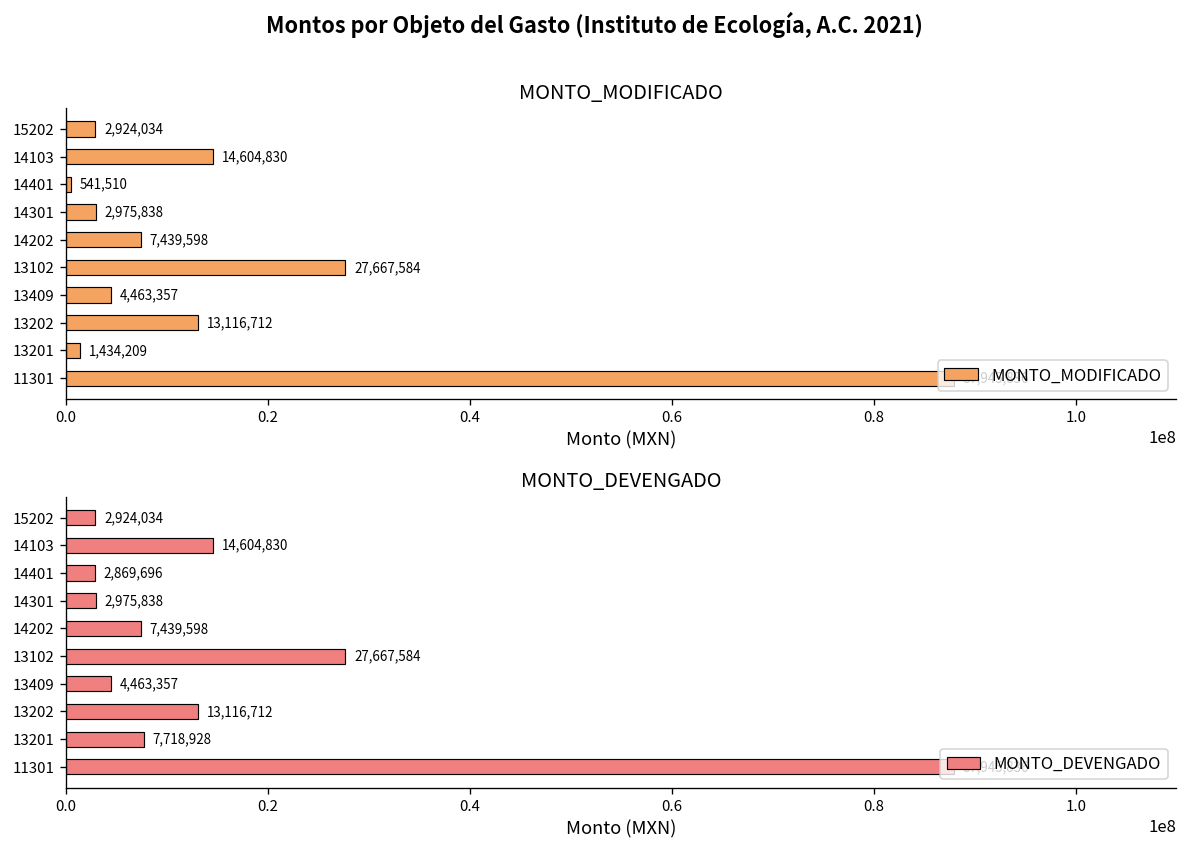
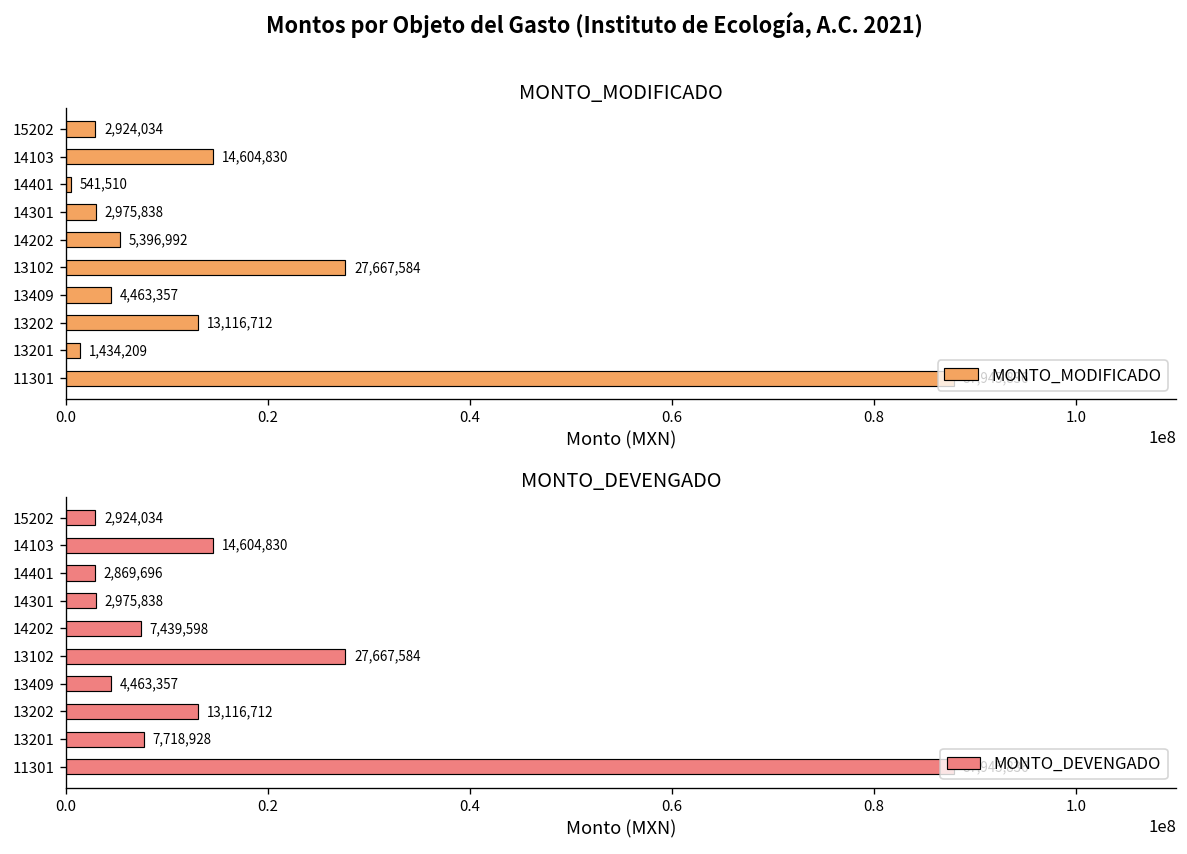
MONTO_MODIFICADO, 14202: 7,439,598 -> 5,396,992
